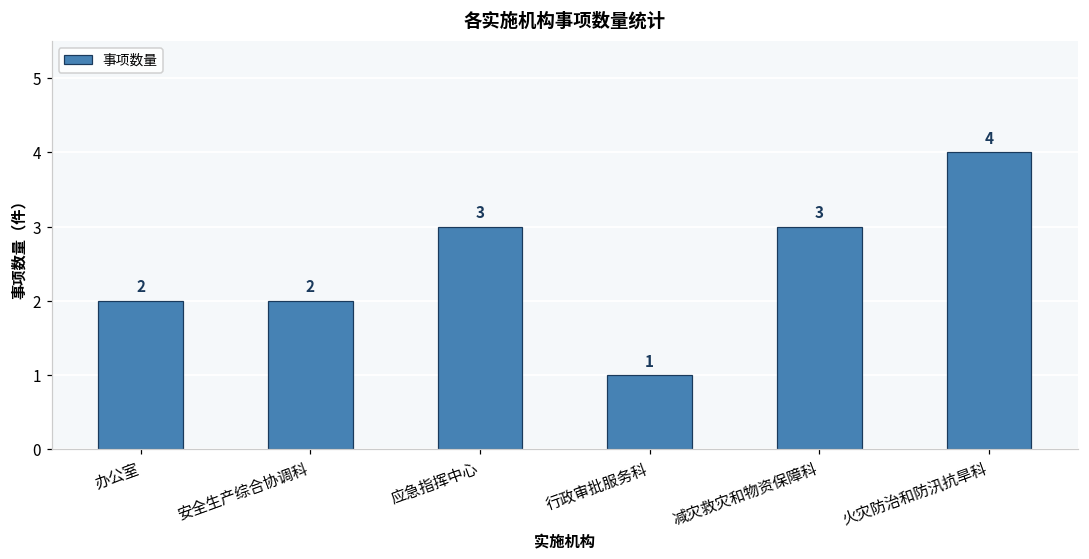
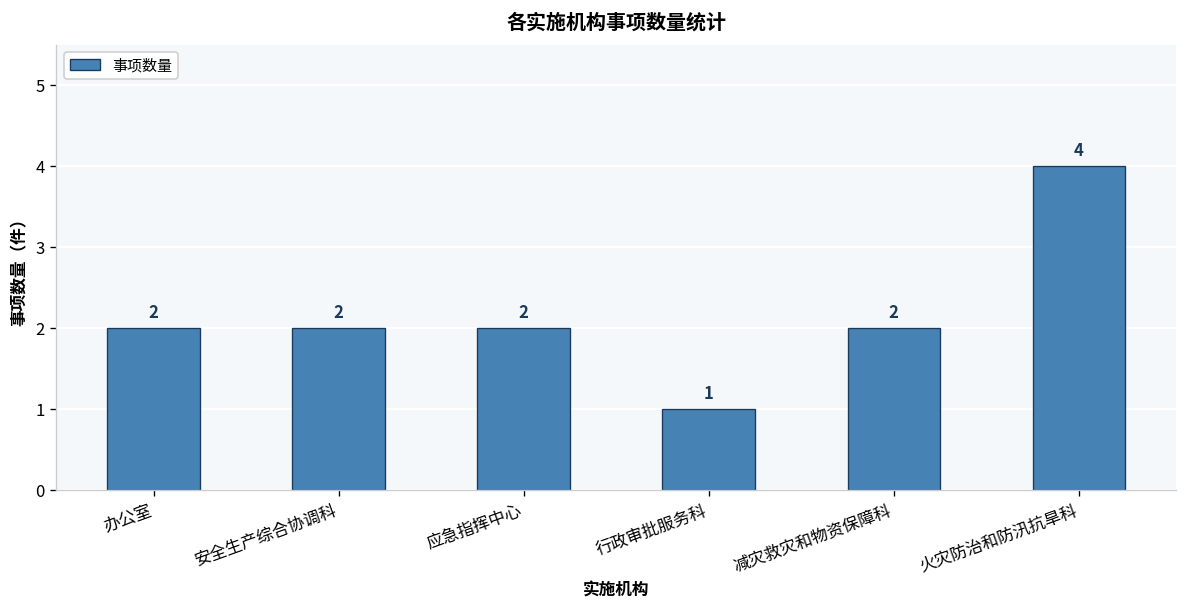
应急指挥中心: 3 -> 2
减灾救灾和物资保障科: 3 -> 2
